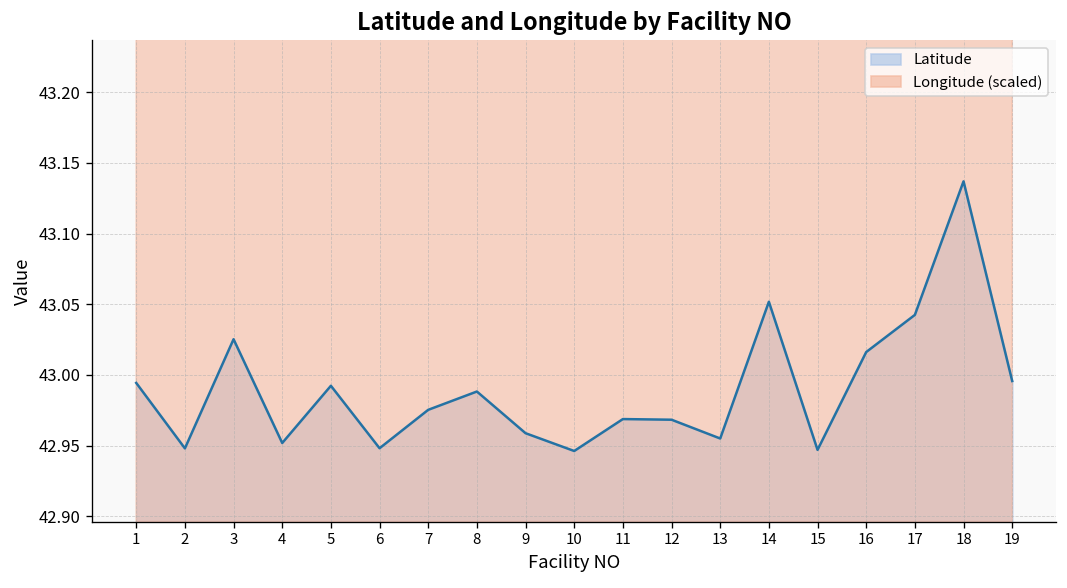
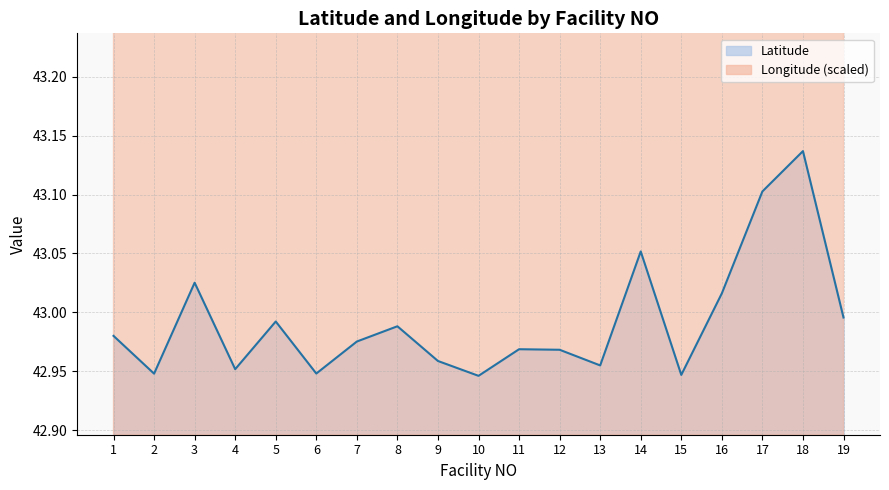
Latitude, 1: 42.994 -> 42.980
Latitude, 17: 43.042 -> 43.103
